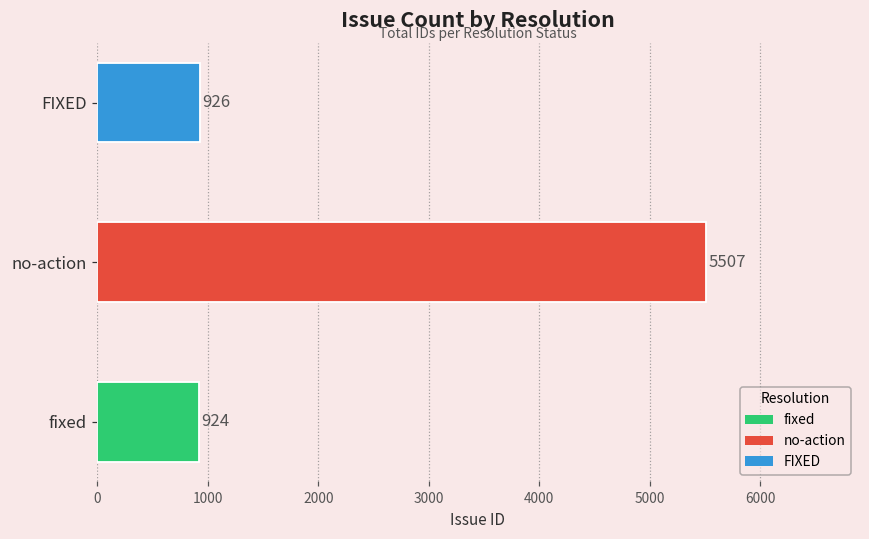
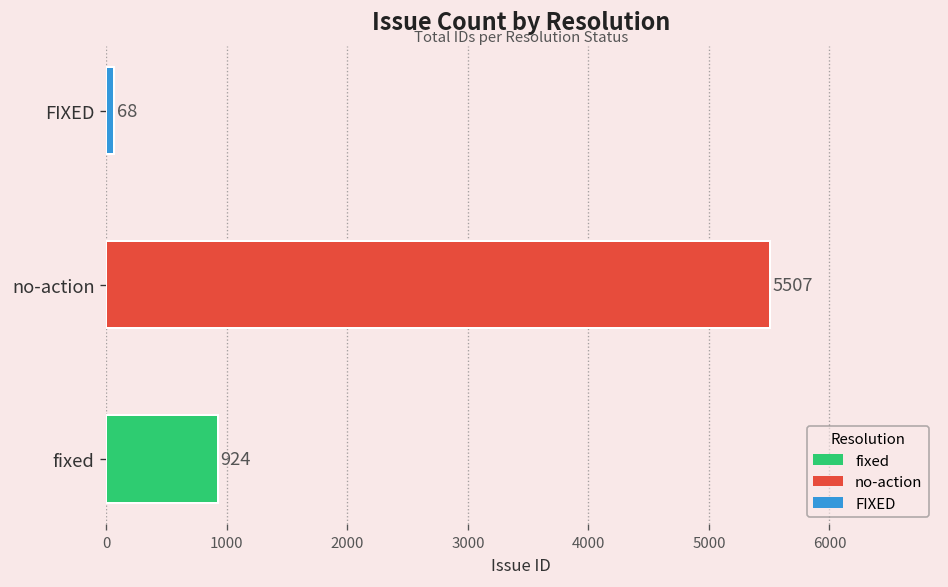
FIXED: 926 -> 68
